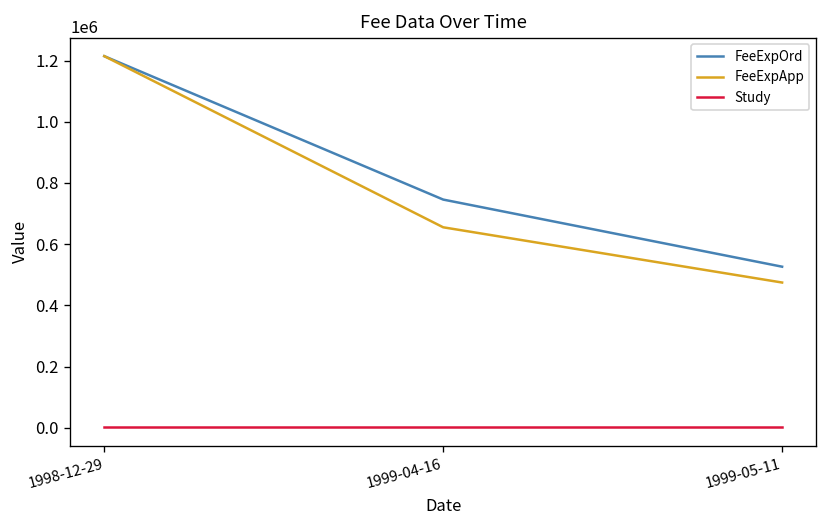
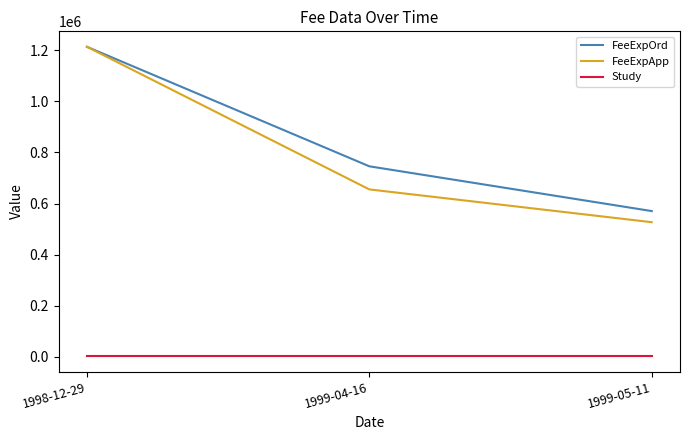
FeeExpOrd, 1999-05-11: 530000 -> 570000
FeeExpApp, 1999-05-11: 470000 -> 530000
